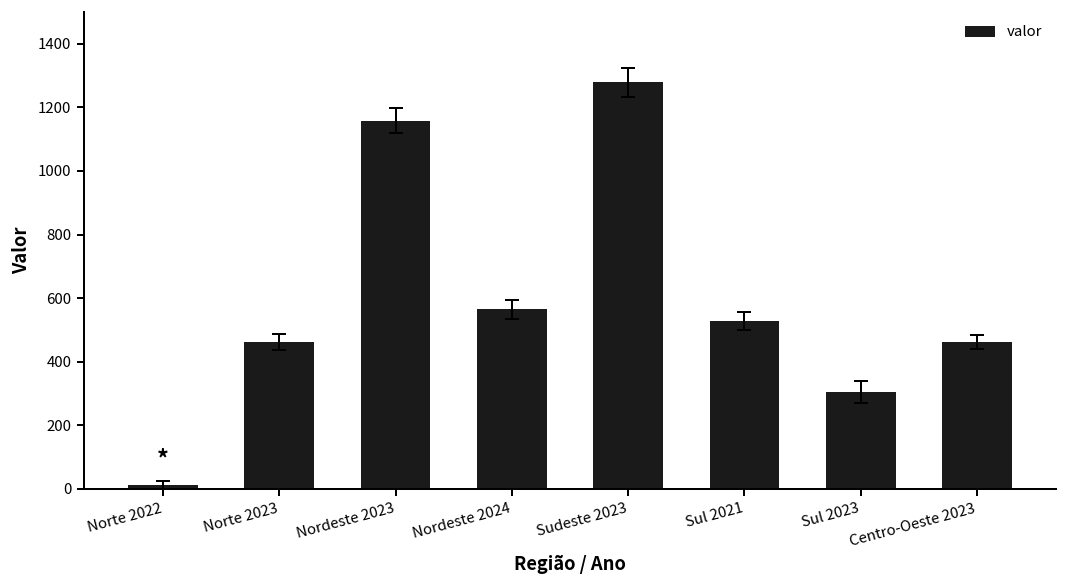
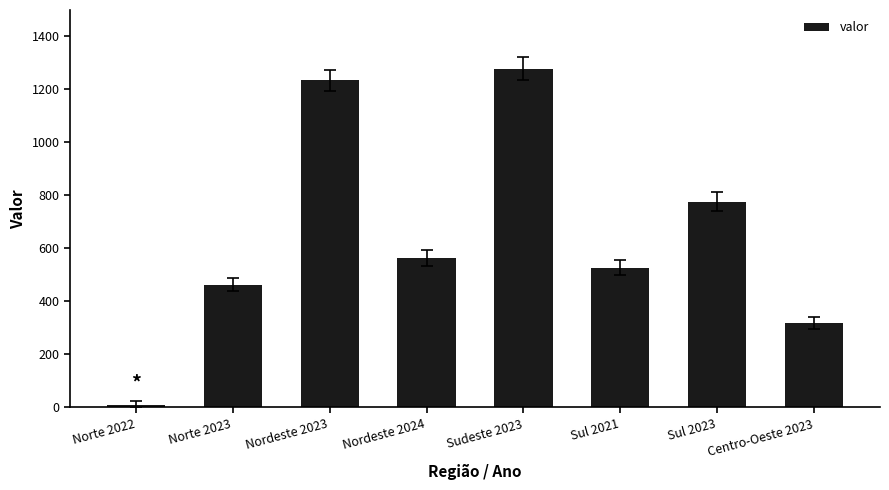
valor, Nordeste 2023: 1160 -> 1230
valor, Sul 2023: 300 -> 780
valor, Centro-Oeste 2023: 460 -> 320
